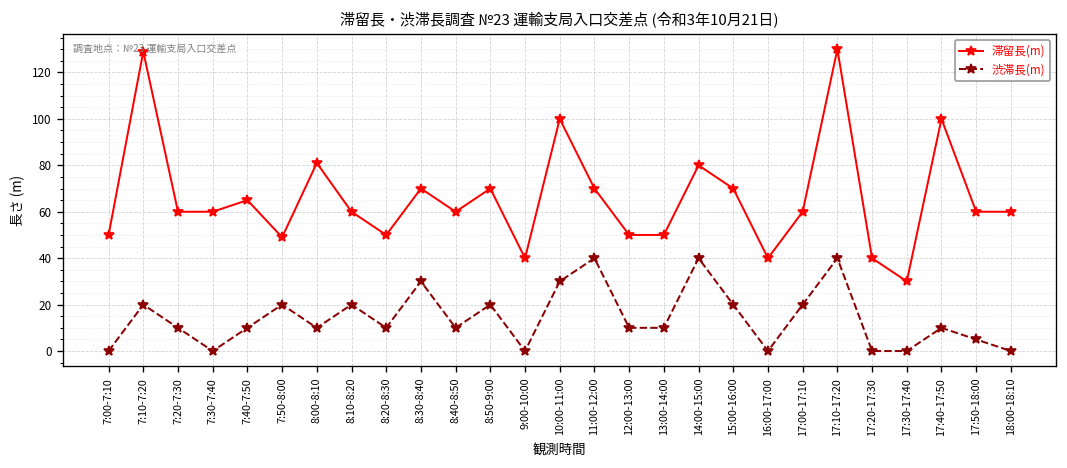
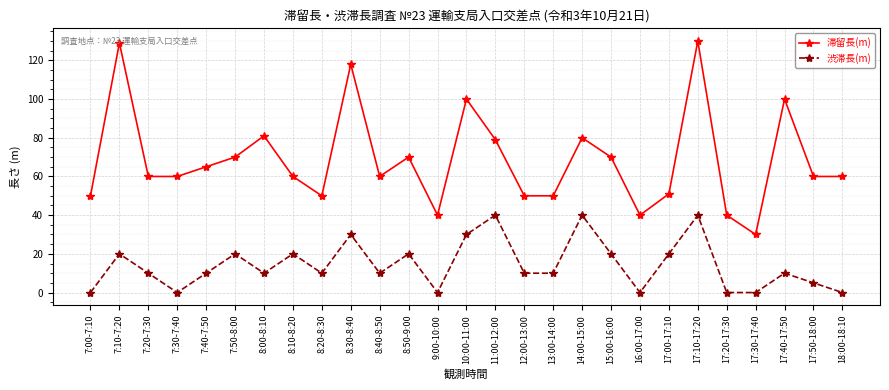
滞留長(m), 7:50-8:00: 49 -> 70
滞留長(m), 8:30-8:40: 70 -> 118
滞留長(m), 11:00-12:00: 70 -> 79
滞留長(m), 17:00-17:10: 60 -> 51
